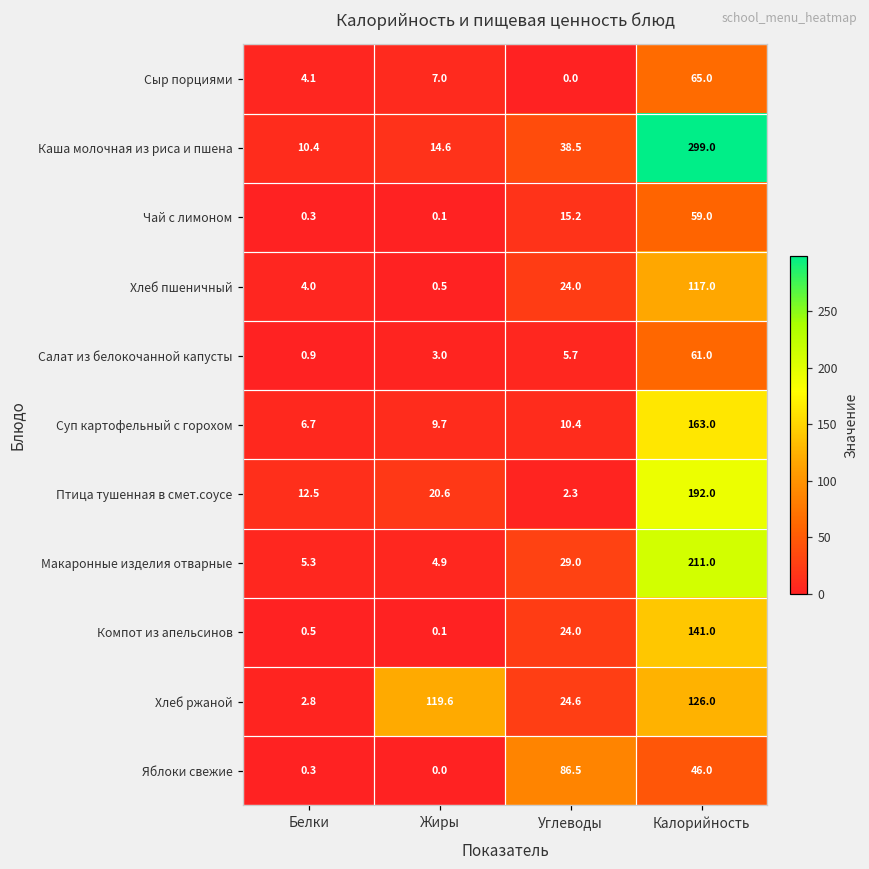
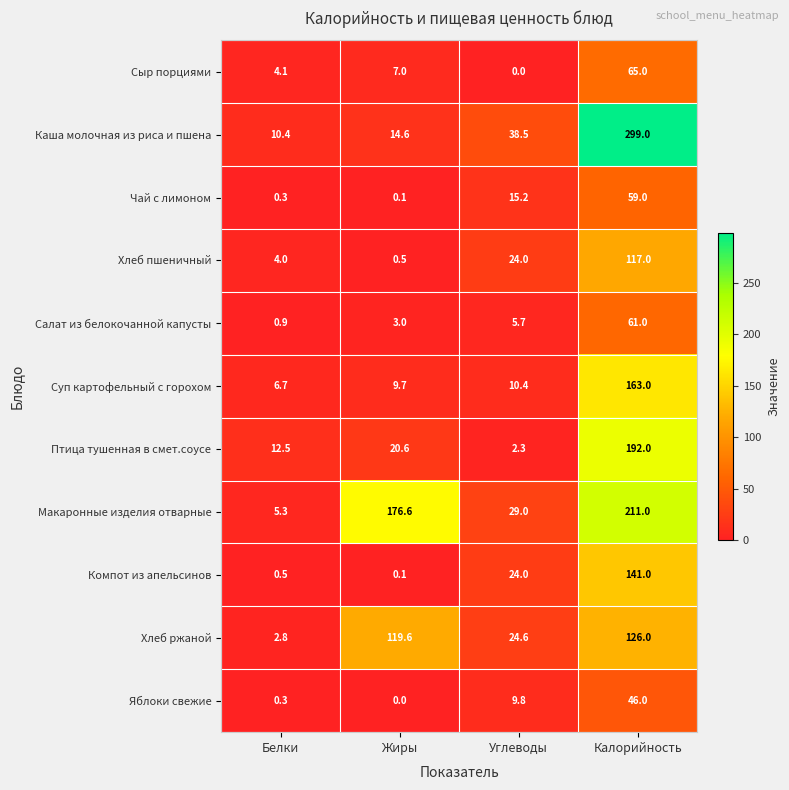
Макаронные изделия отварные, Жиры: 4.9 -> 176.6
Яблоки свежие, Углеводы: 86.5 -> 9.8
